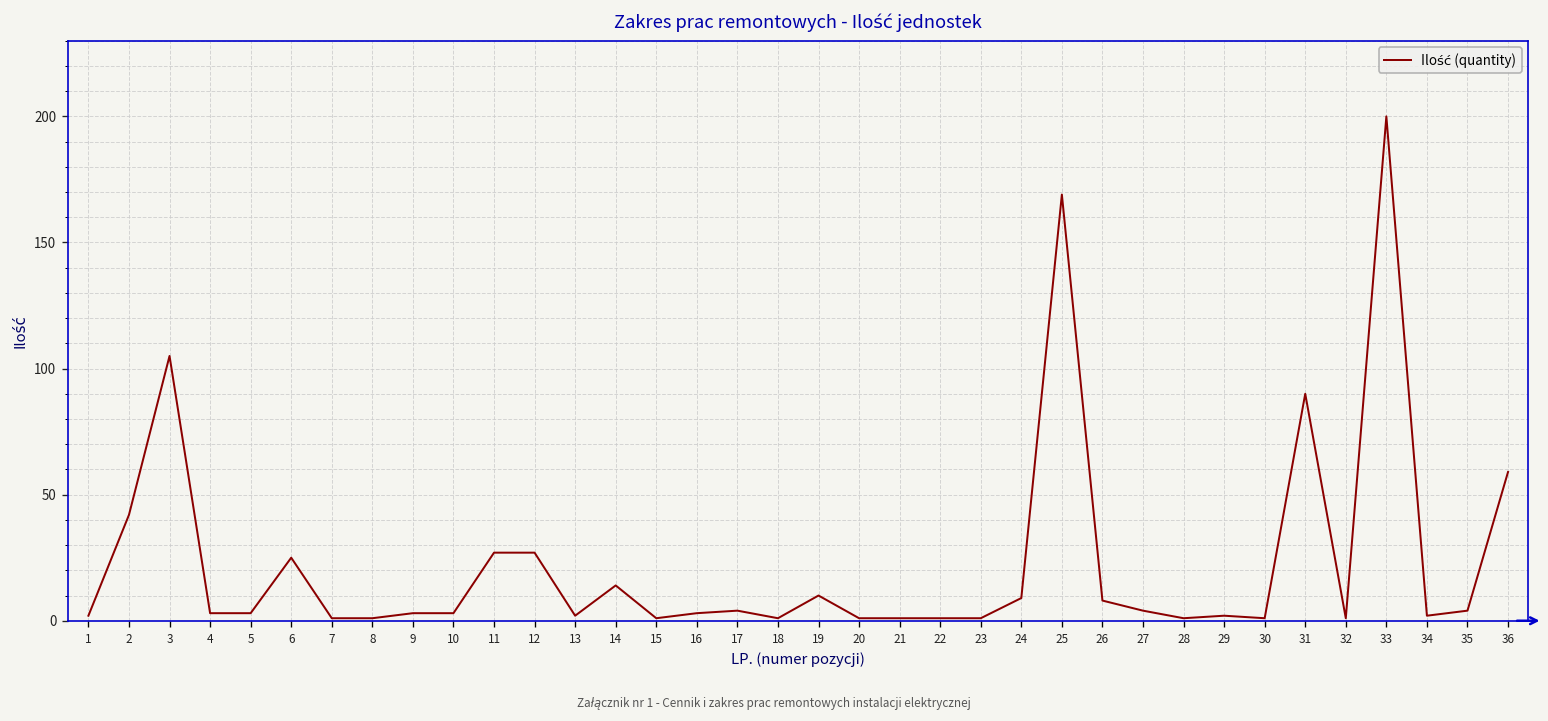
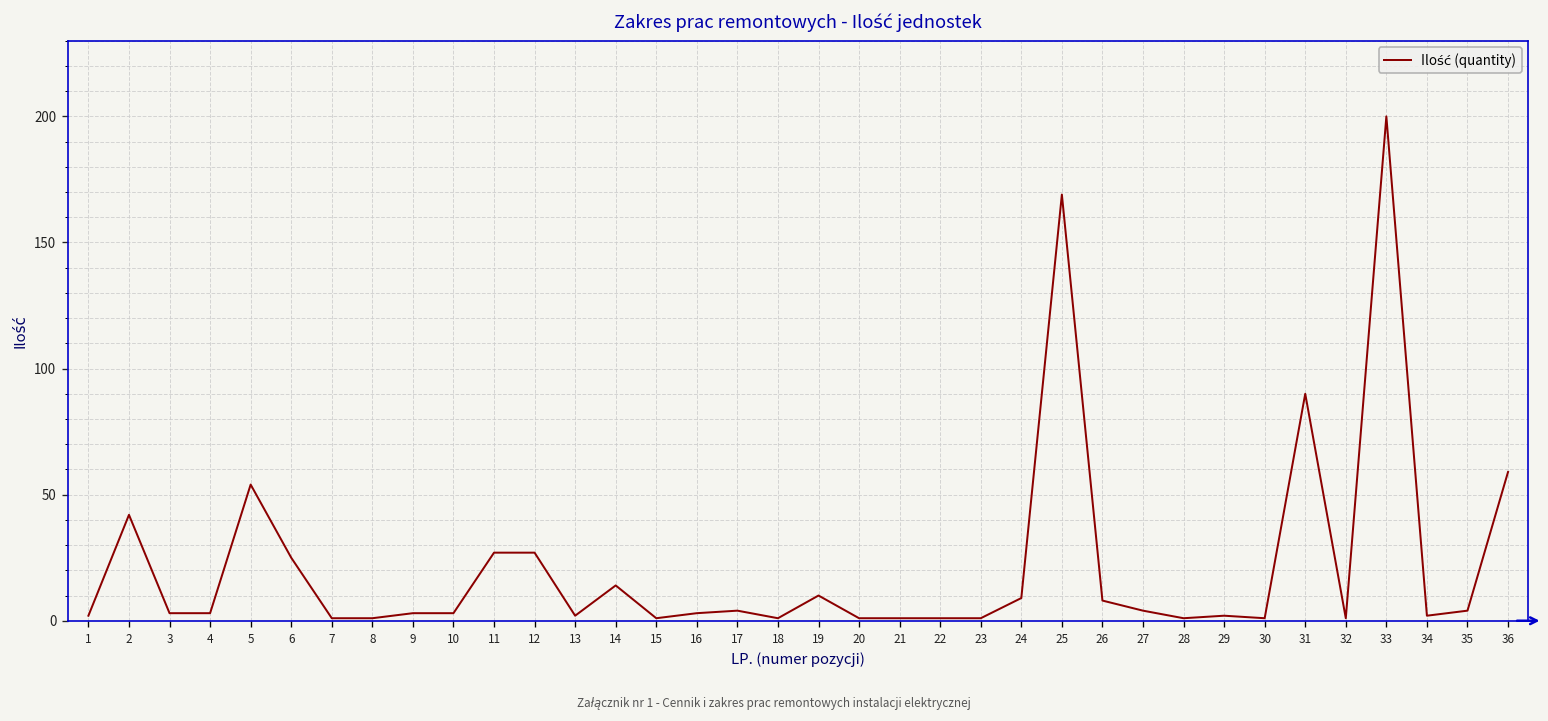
3: 105 -> 3
5: 3 -> 54
